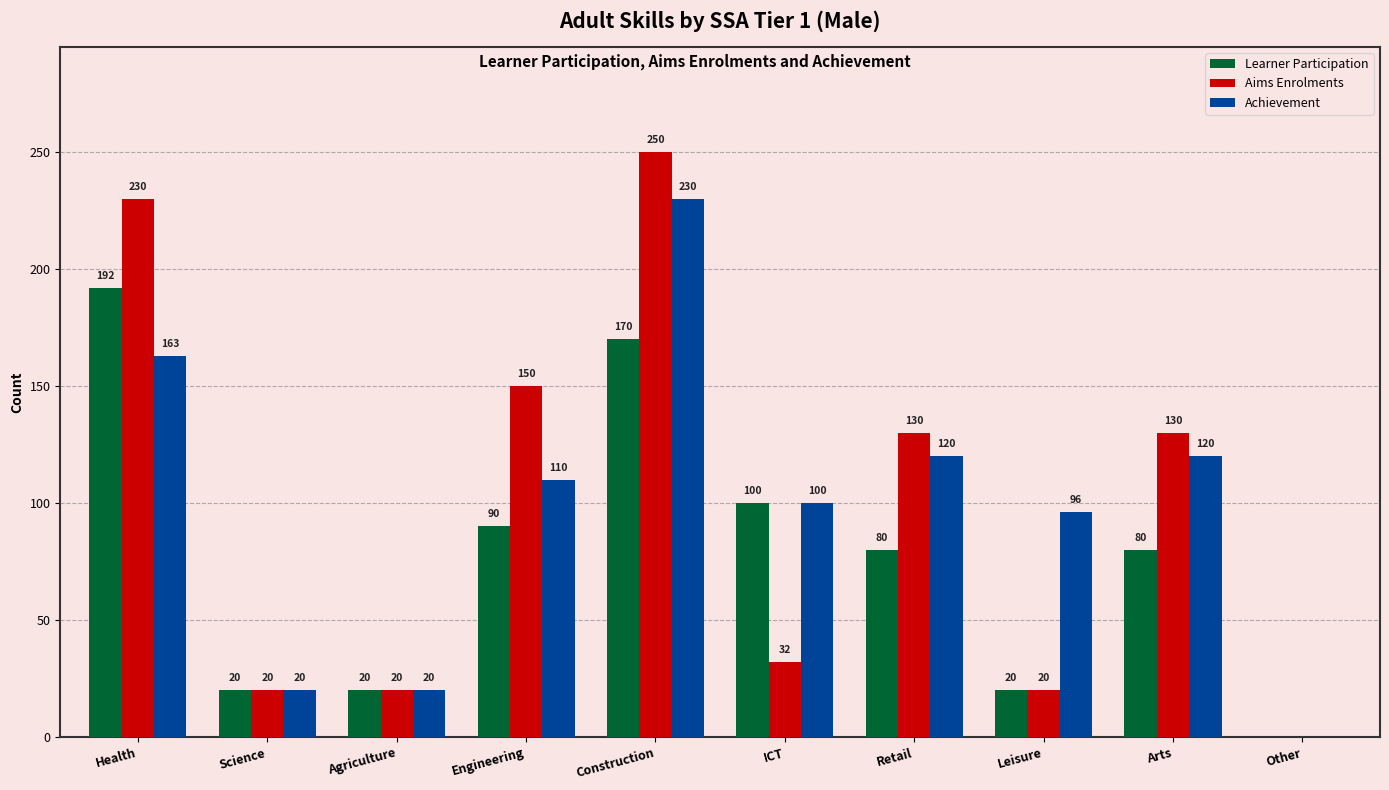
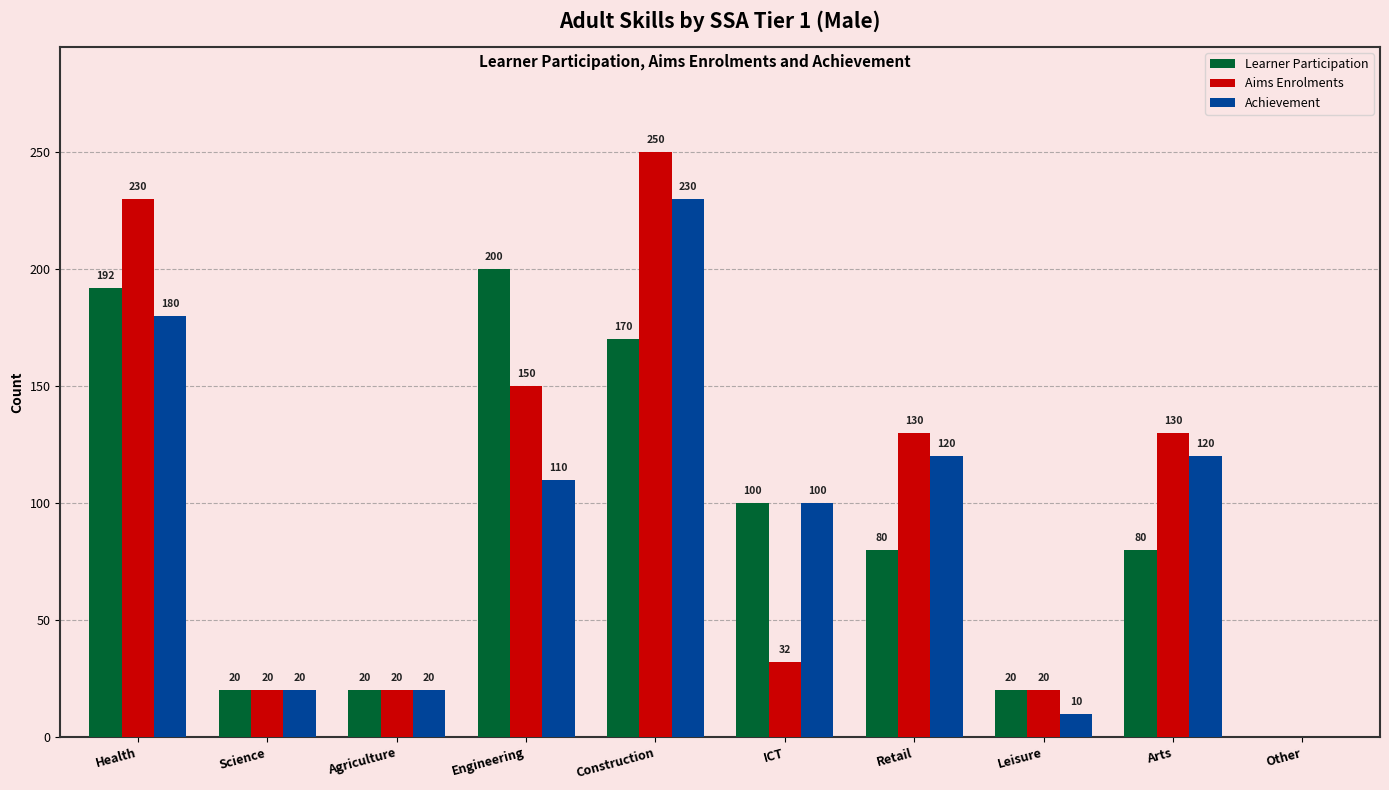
Achievement, Health: 163 -> 180
Learner Participation, Engineering: 90 -> 200
Achievement, Leisure: 96 -> 10
